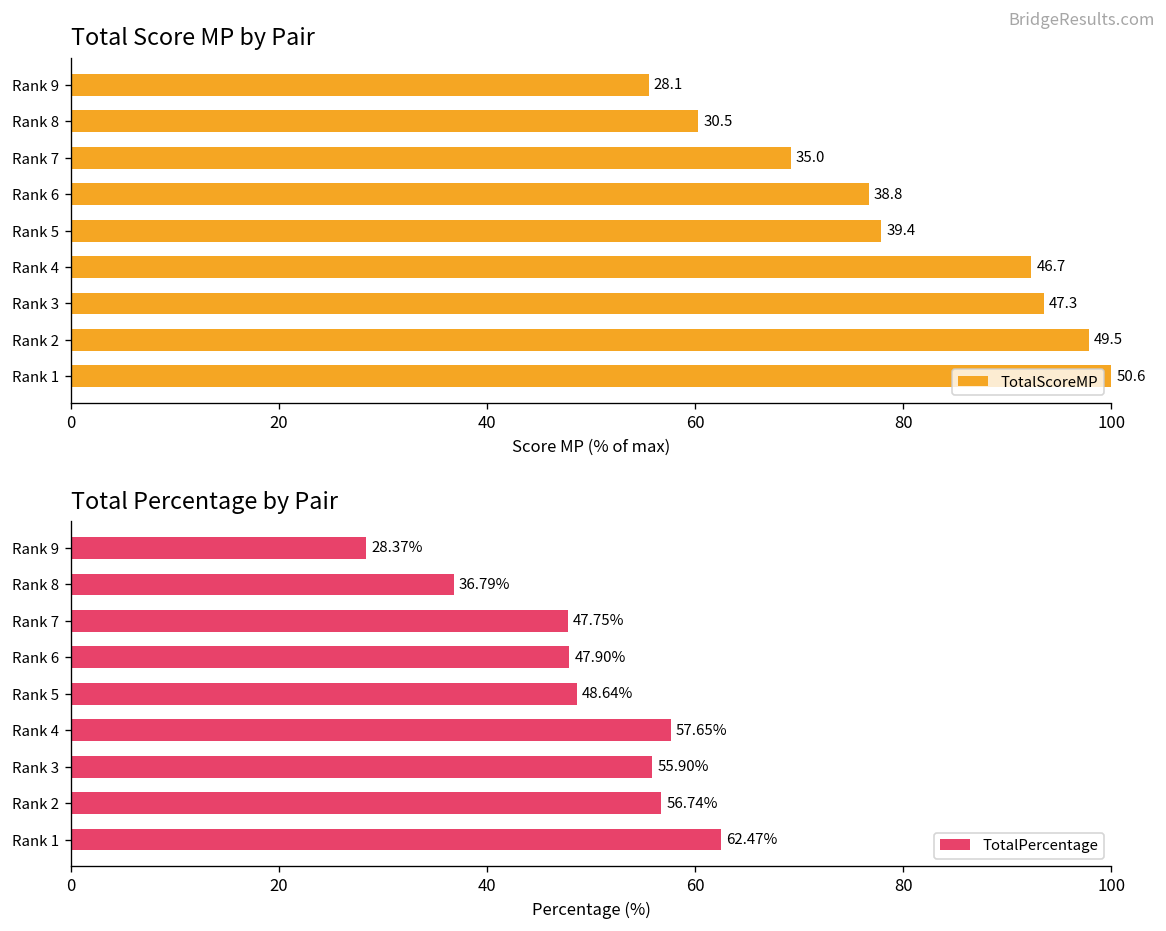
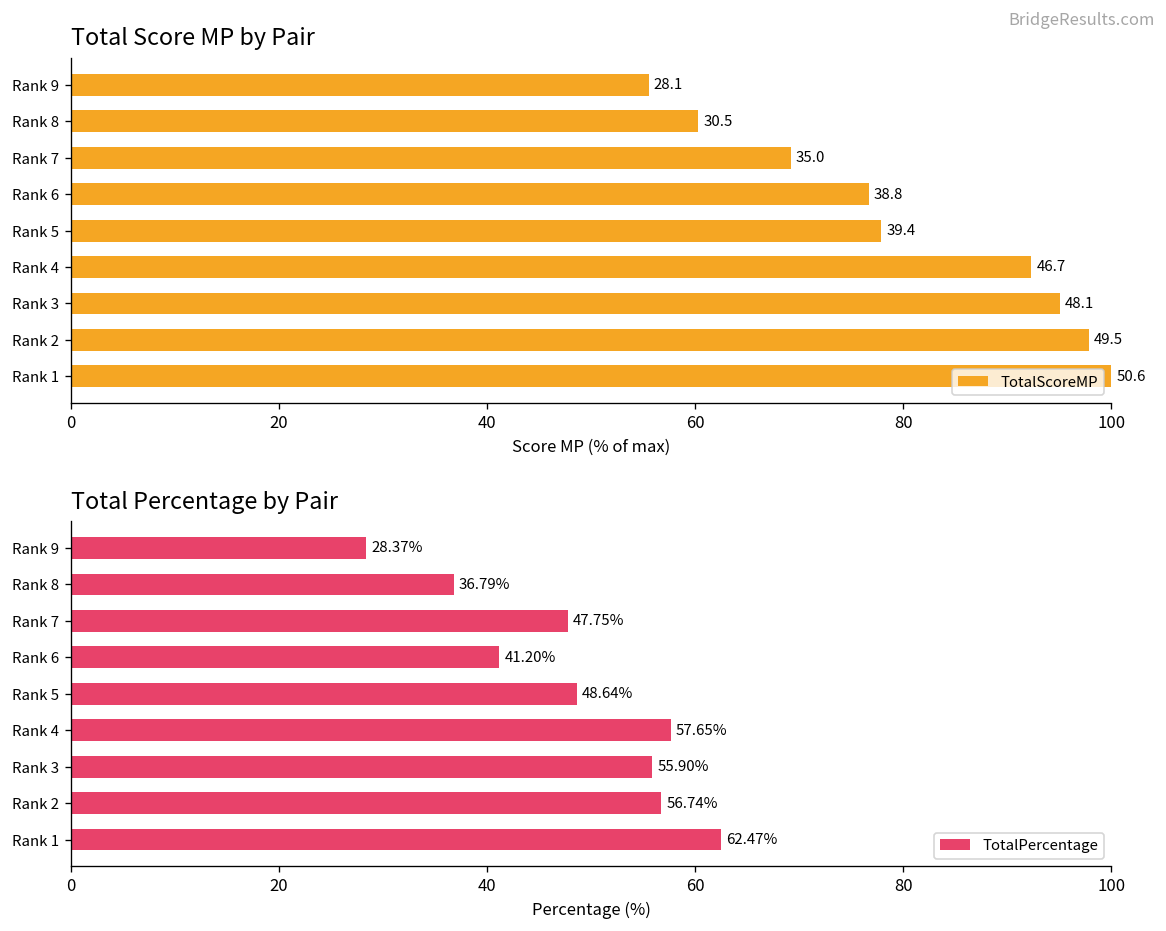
Total Score MP by Pair, Rank 3: 47.3 -> 48.1
Total Percentage by Pair, Rank 6: 47.90% -> 41.20%
